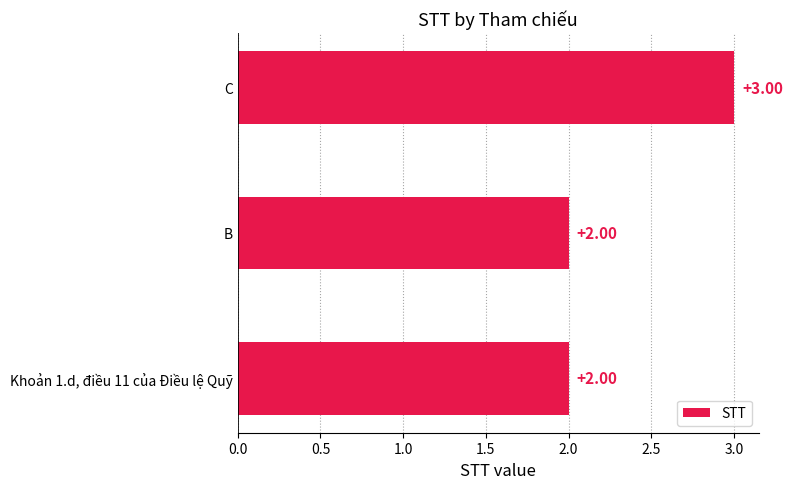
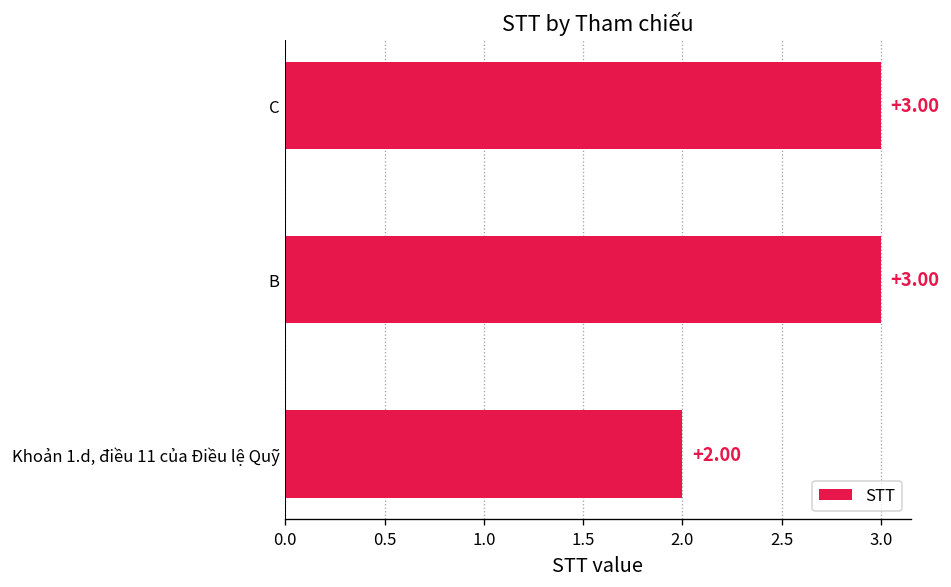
B: +2.00 -> +3.00
